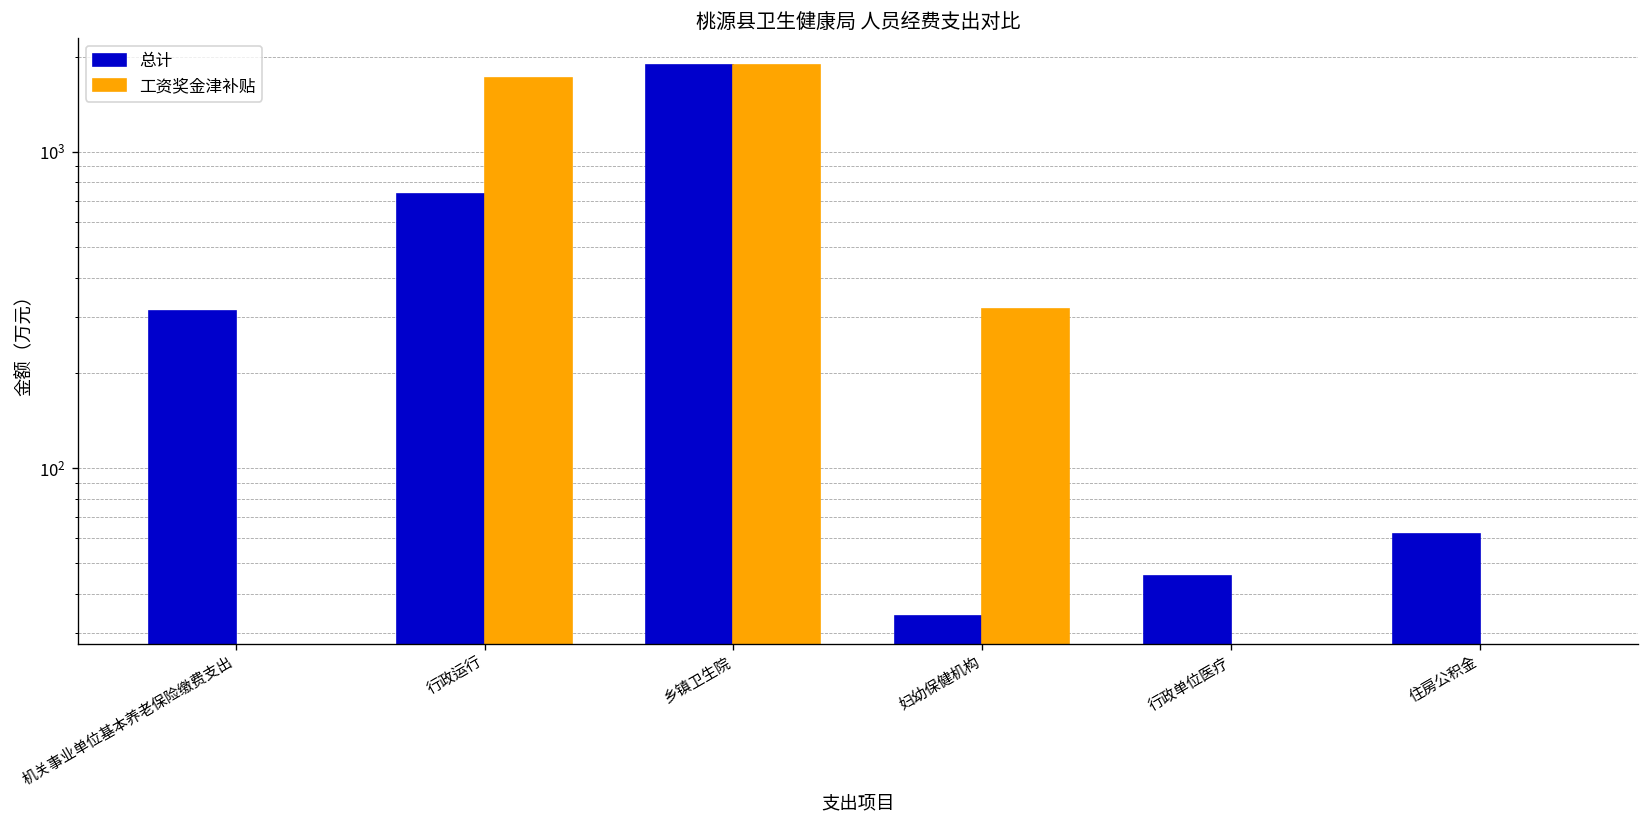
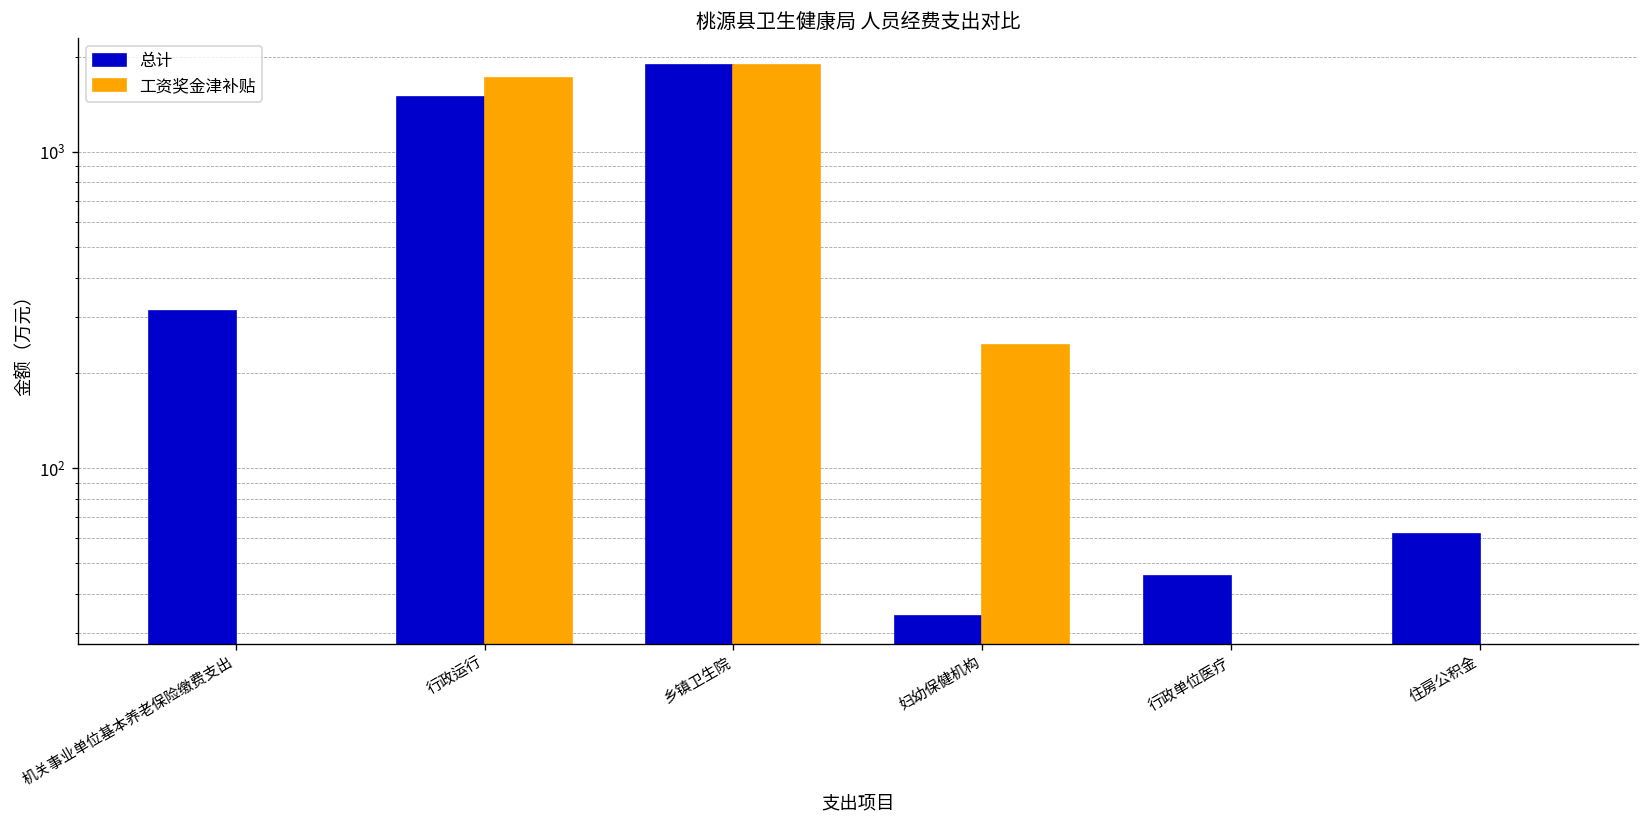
总计, 行政运行: 740 -> 1500
工资奖金津补贴, 妇幼保健机构: 320 -> 250
